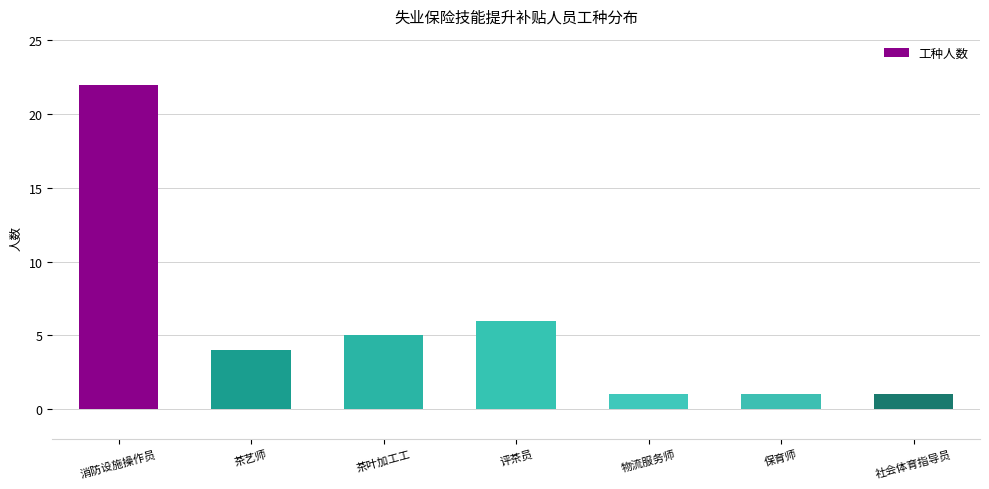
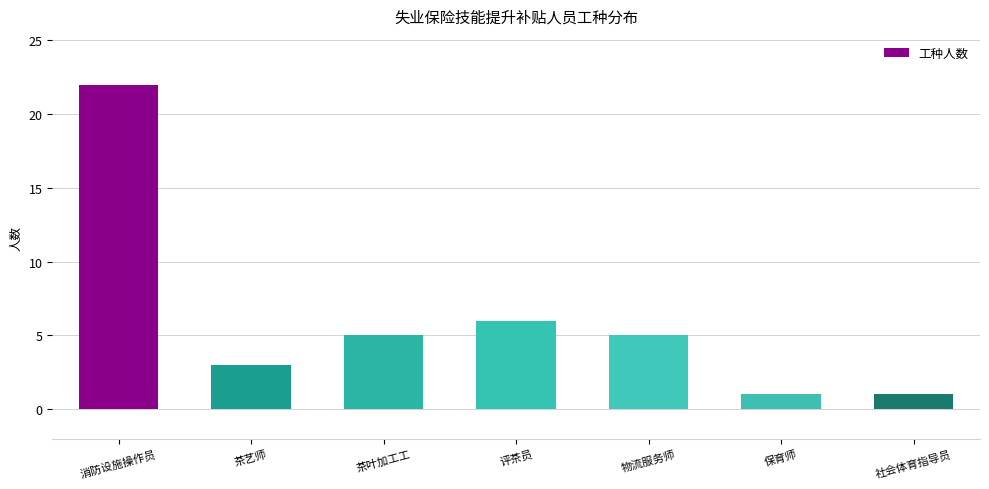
茶艺师: 4 -> 3
物流服务师: 1 -> 5
